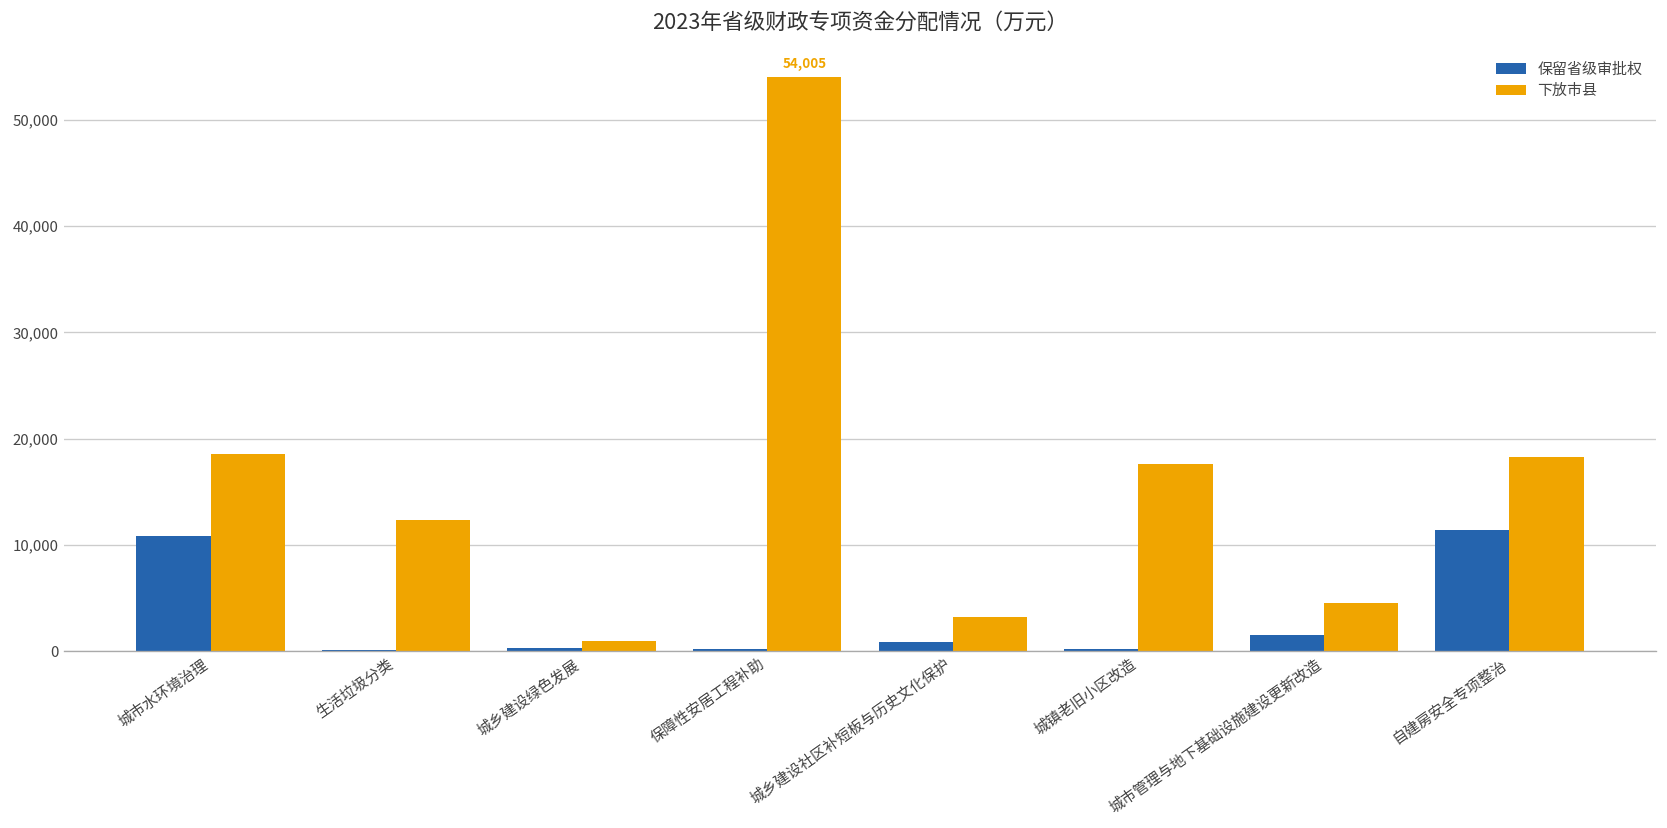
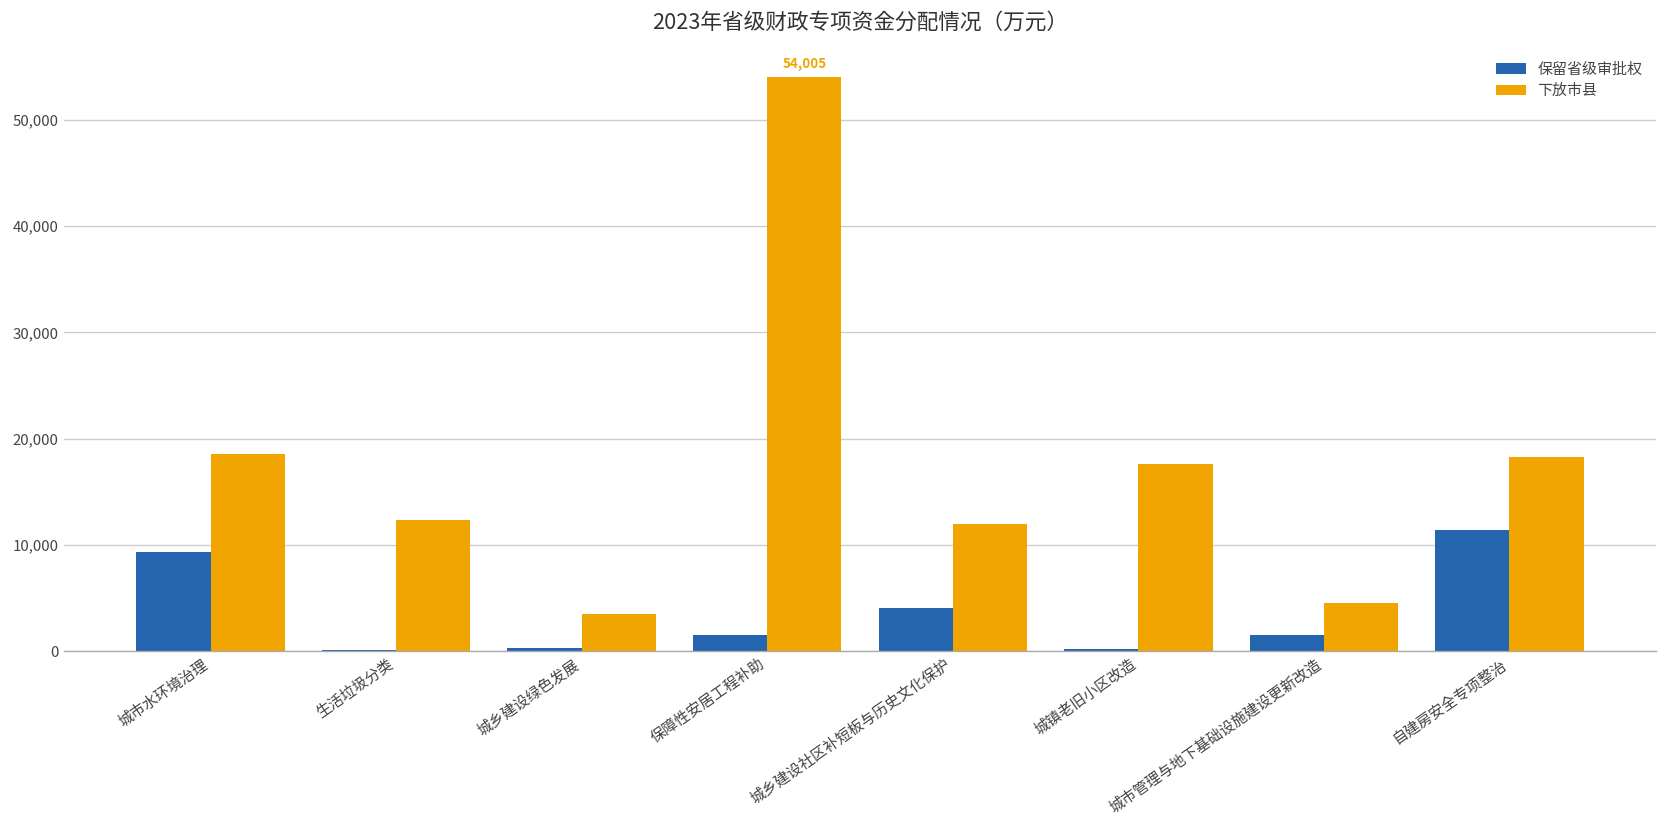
保留省级审批权, 城市水环境治理: 11,000 -> 9,000
下放市县, 城乡建设绿色发展: 1,000 -> 4,000
保留省级审批权, 保障性安居工程补助: 0 -> 2,000
保留省级审批权, 城乡建设社区补短板与历史文化保护: 1,000 -> 4,000
下放市县, 城乡建设社区补短板与历史文化保护: 3,000 -> 12,000
